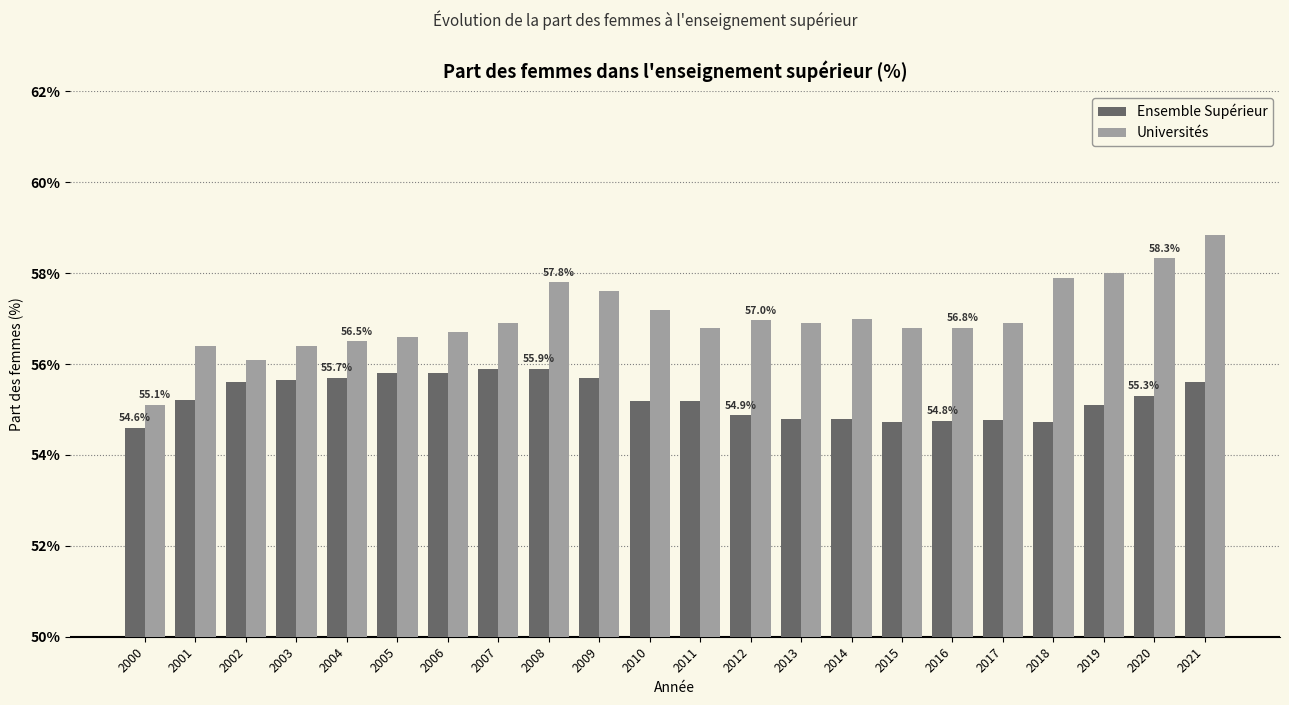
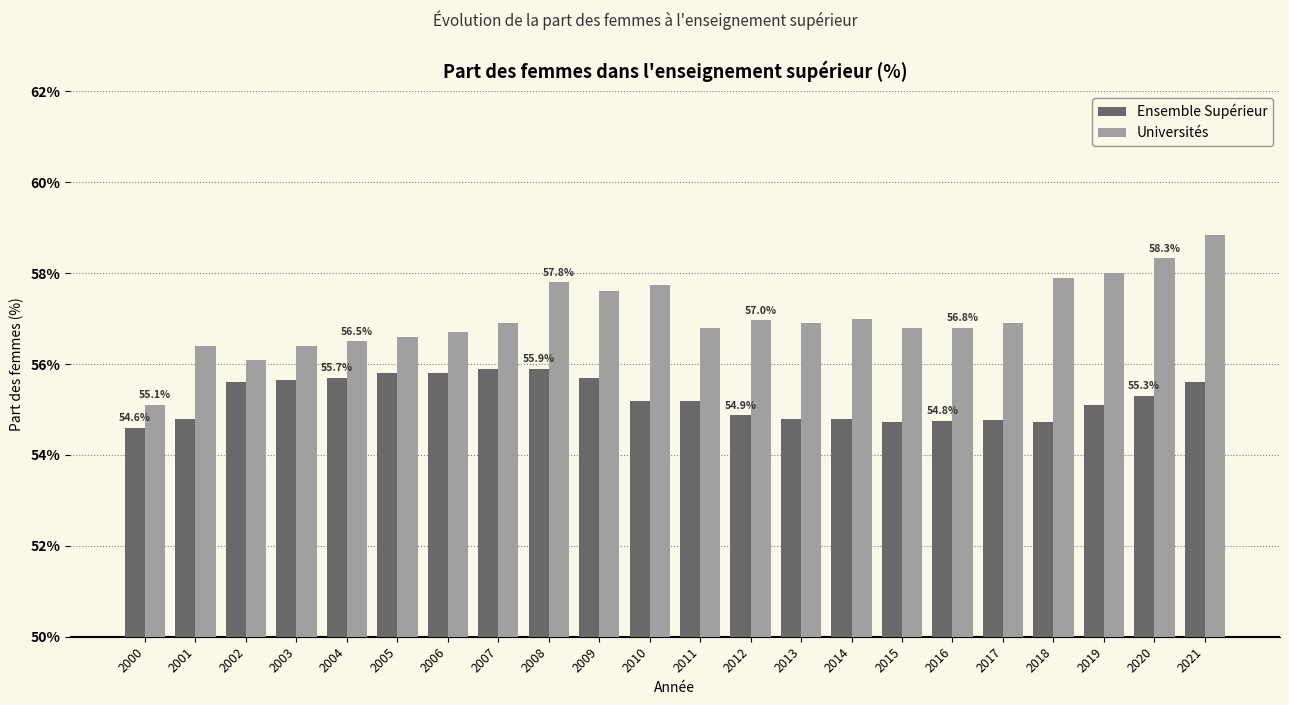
Ensemble Supérieur, 2001: 55.2% -> 54.8%
Universités, 2010: 57.2% -> 57.7%
